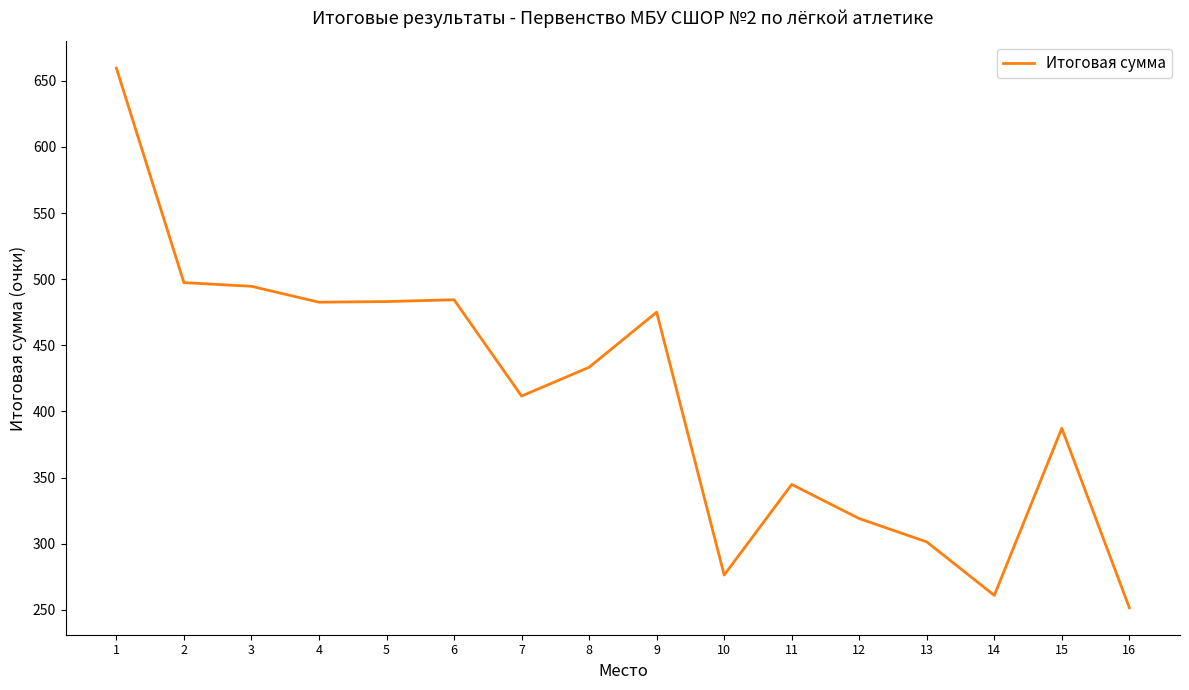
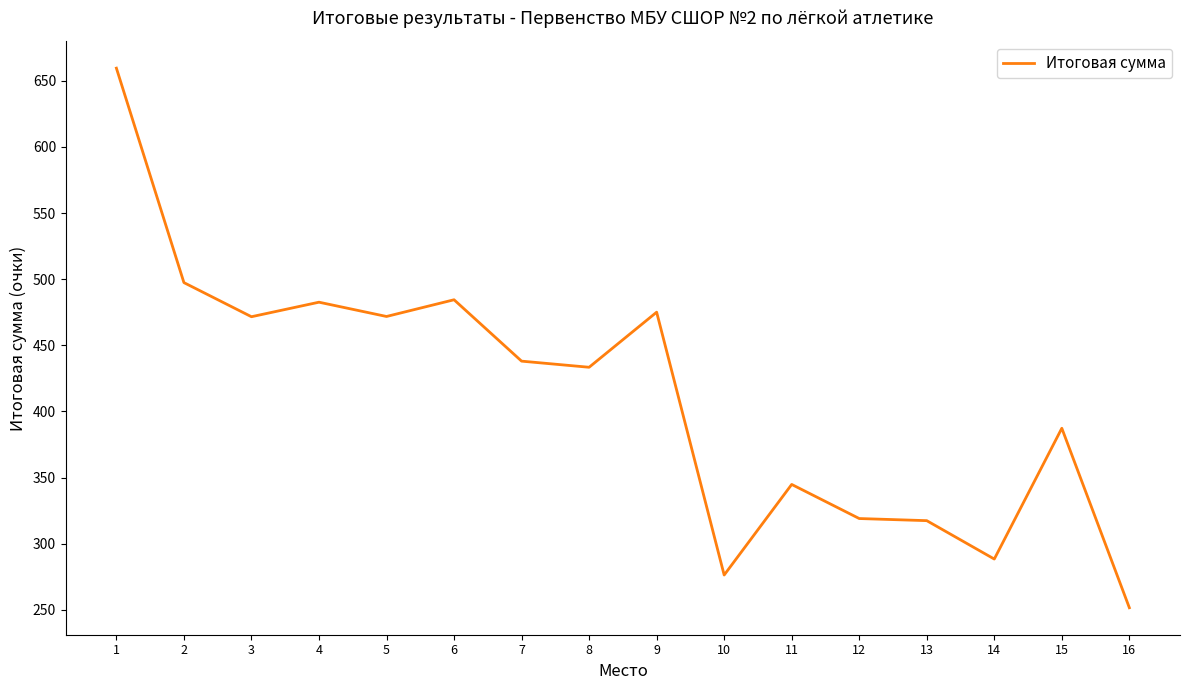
3: 495 -> 472
5: 483 -> 472
7: 412 -> 438
13: 301 -> 317
14: 261 -> 288
